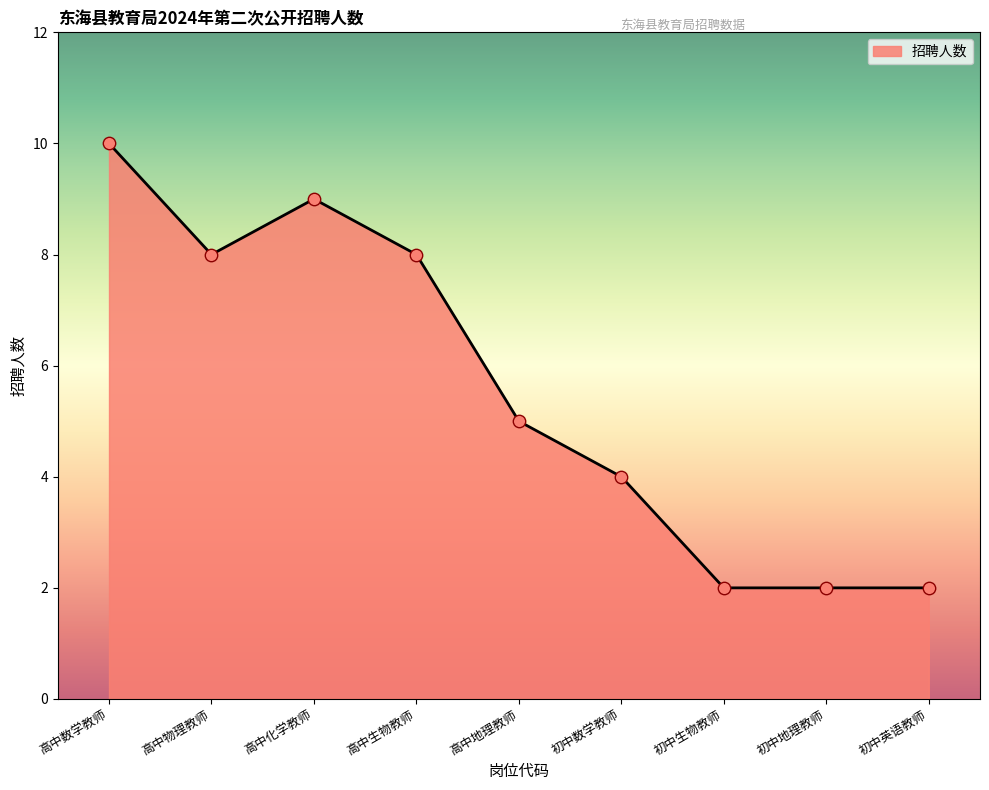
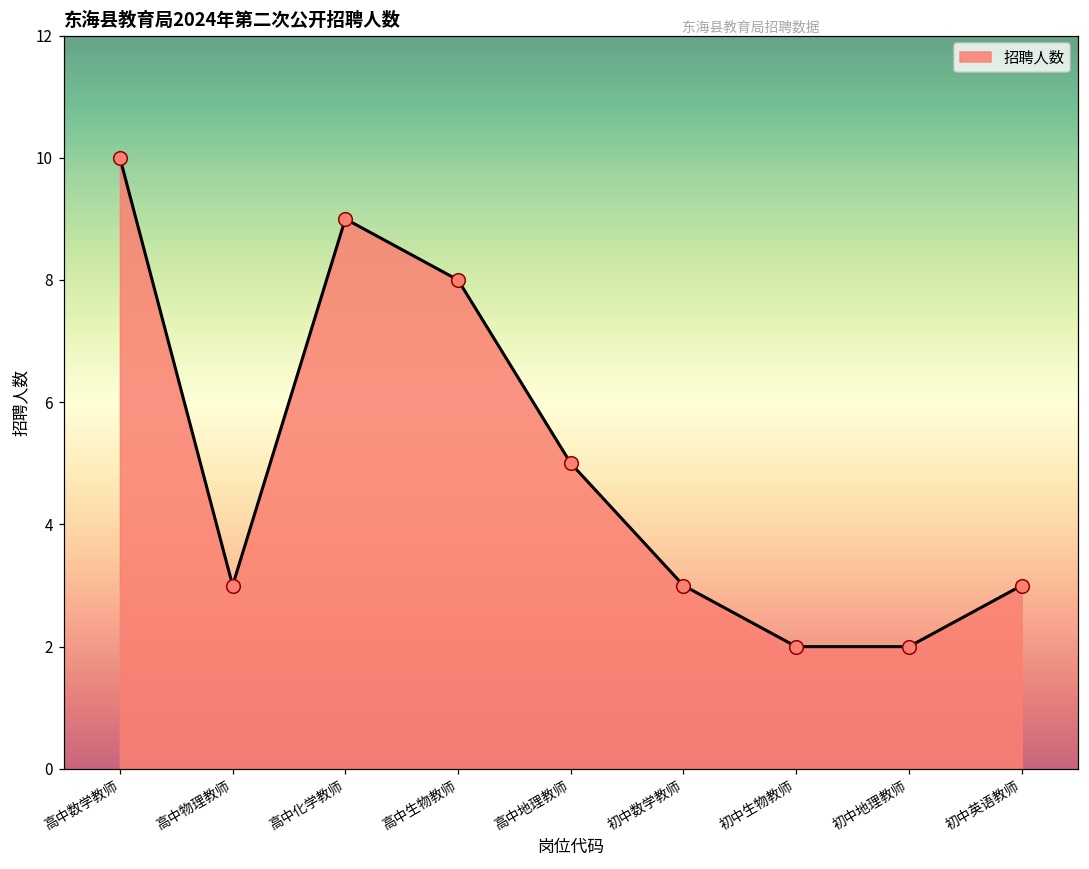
高中物理教师: 8 -> 3
初中数学教师: 4 -> 3
初中英语教师: 2 -> 3
